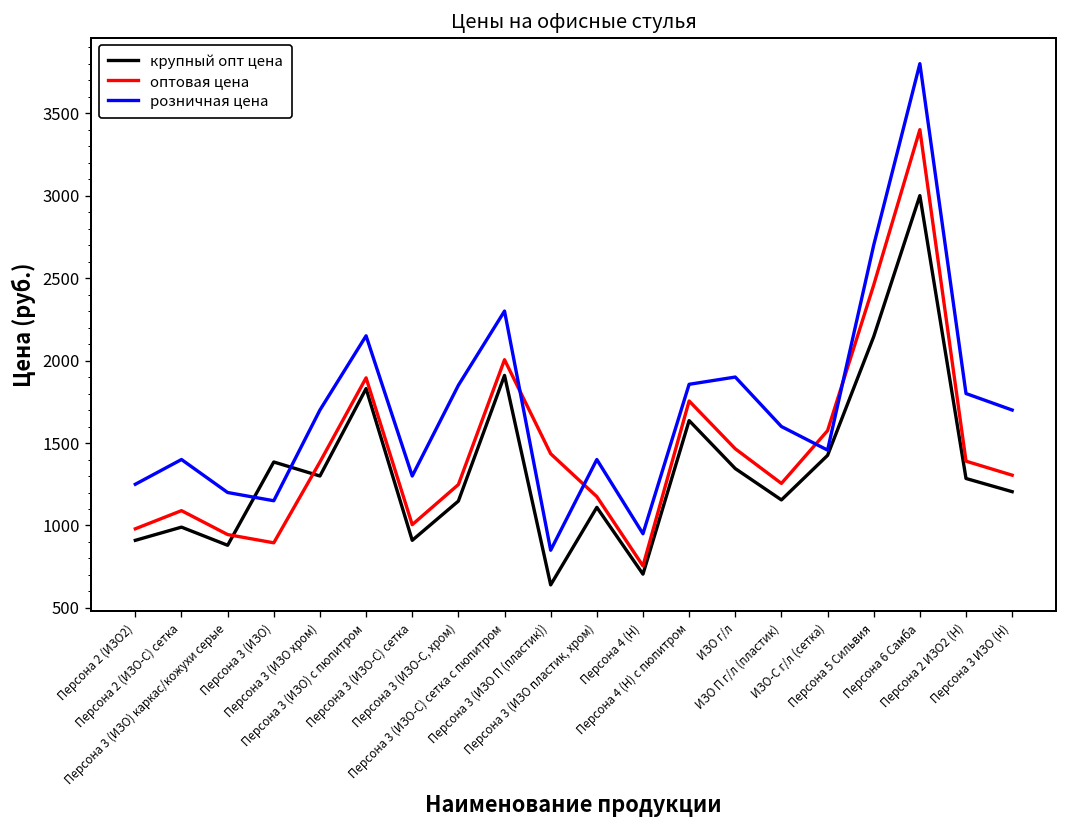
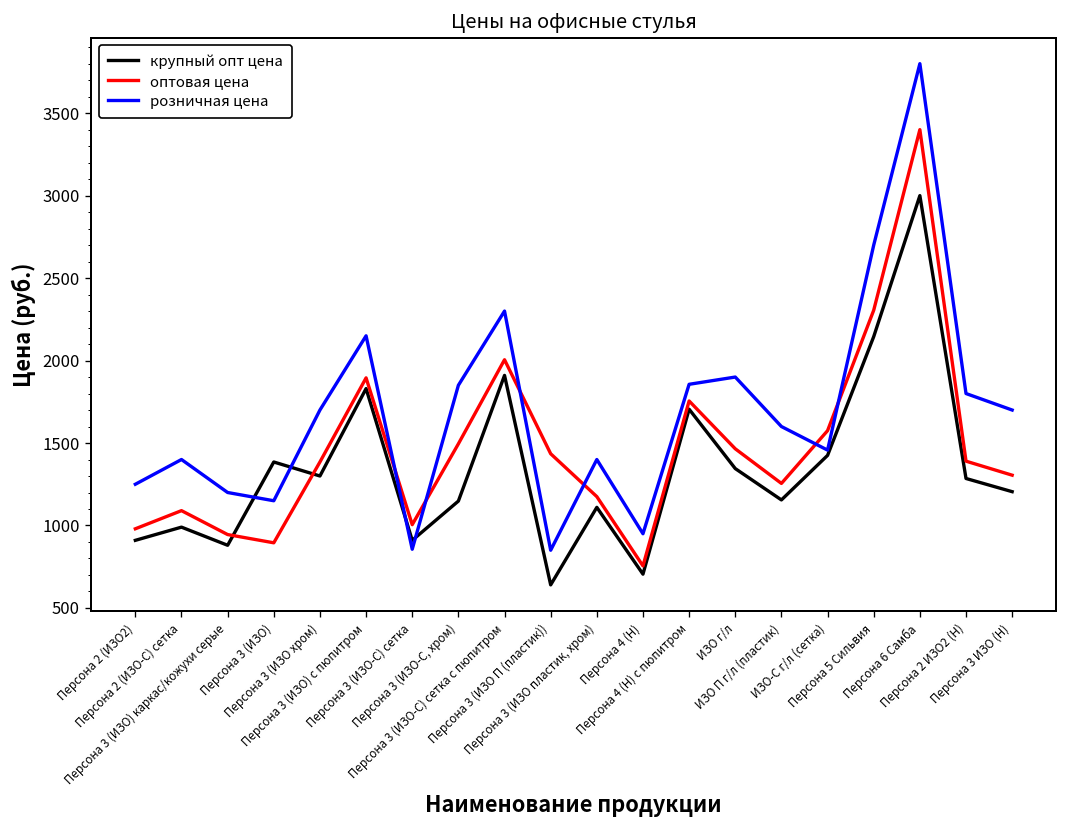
розничная цена, Персона 3 (ИЗО-С) сетка: 1300 -> 860
оптовая цена, Персона 3 (ИЗО-С, хром): 1250 -> 1500
крупный опт цена, Персона 4 (Н) с пюпитром: 1640 -> 1710
оптовая цена, Персона 5 Сильвия: 2460 -> 2310
